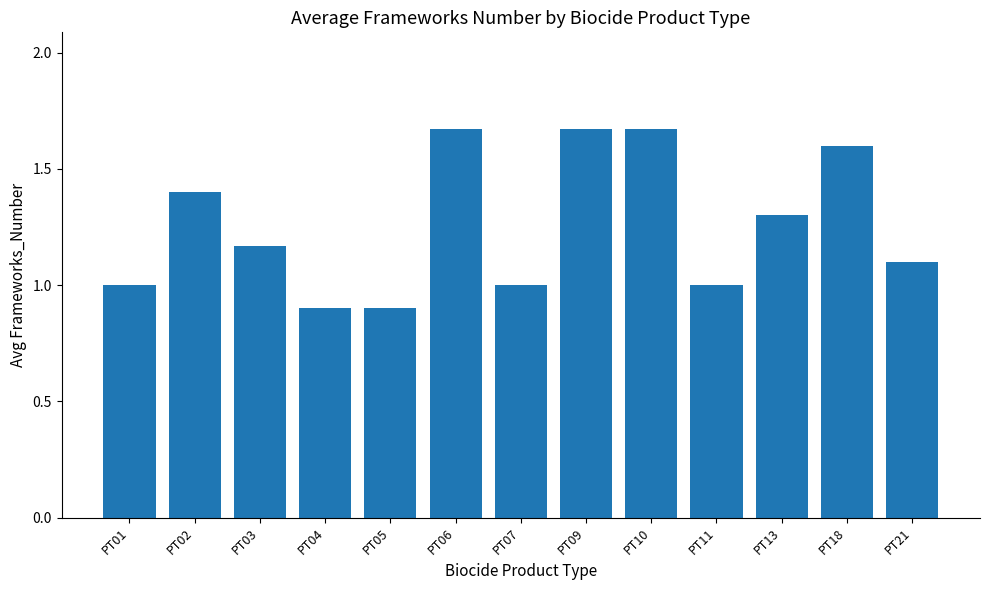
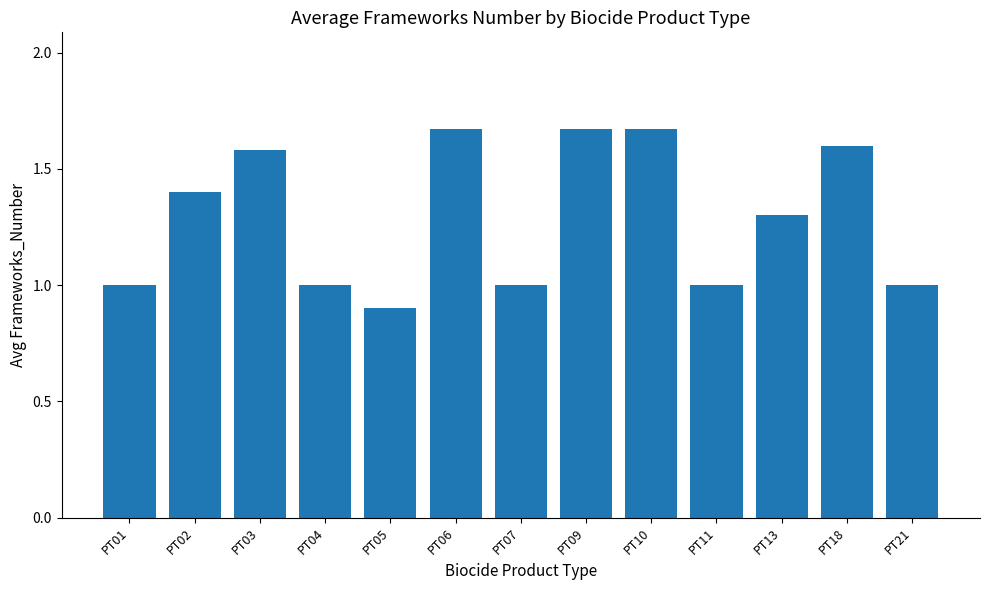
PT03: 1.17 -> 1.58
PT04: 0.9 -> 1.0
PT21: 1.1 -> 1.0
